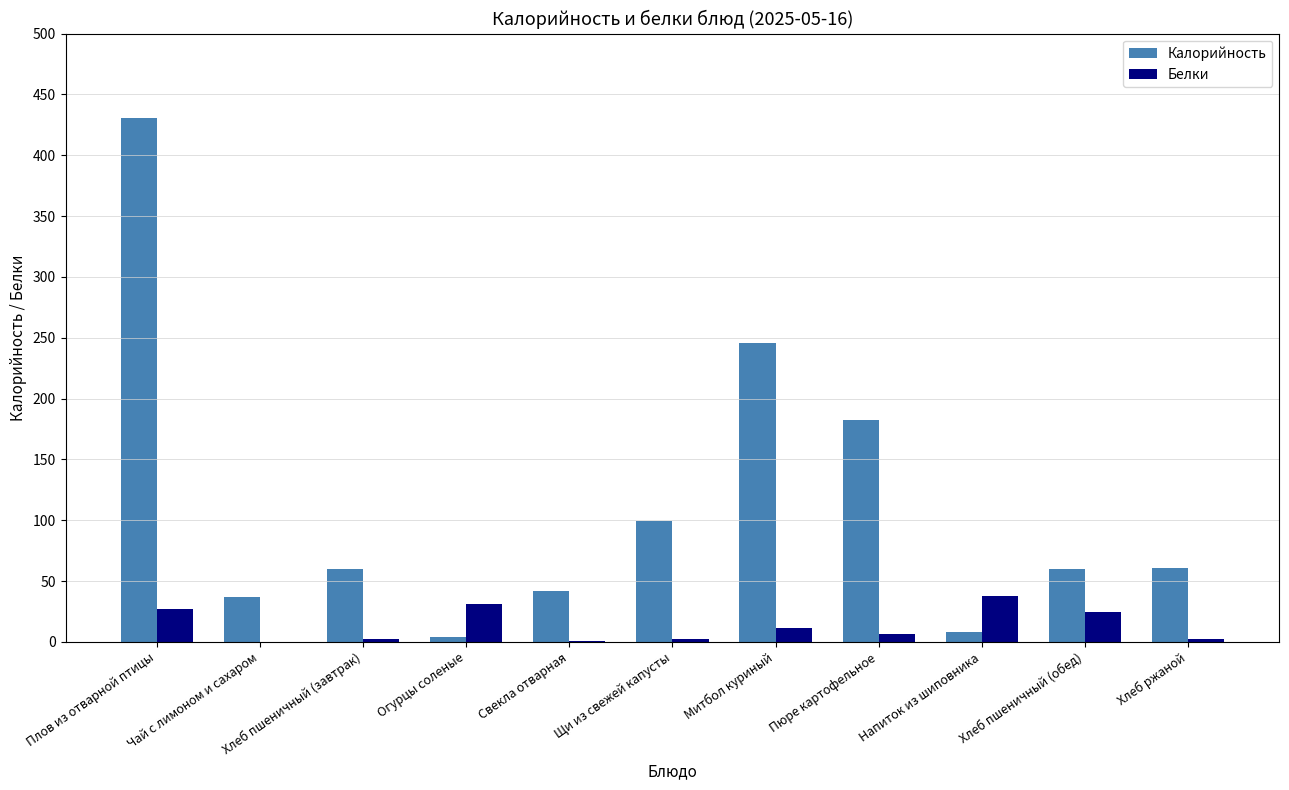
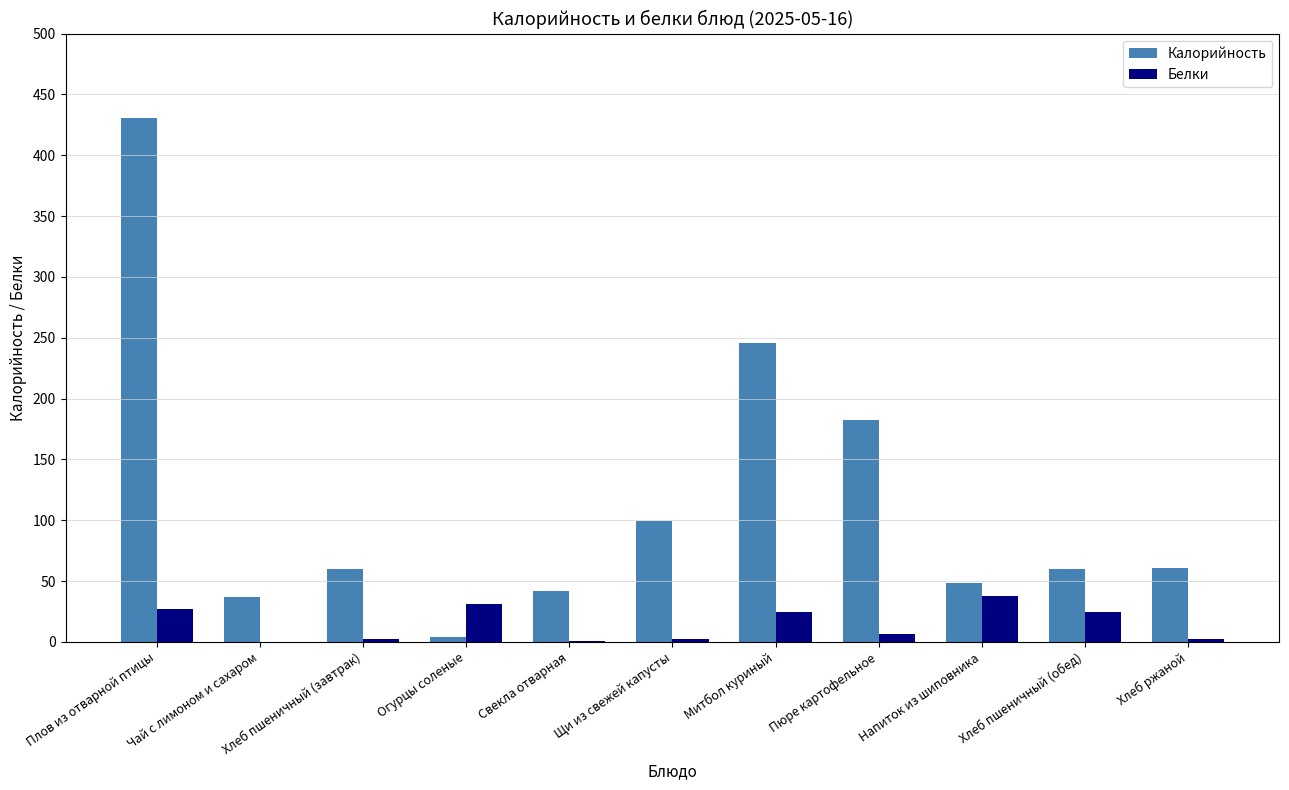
Белки, Митбол куриный: 11 -> 24
Калорийность, Напиток из шиповника: 8 -> 48
